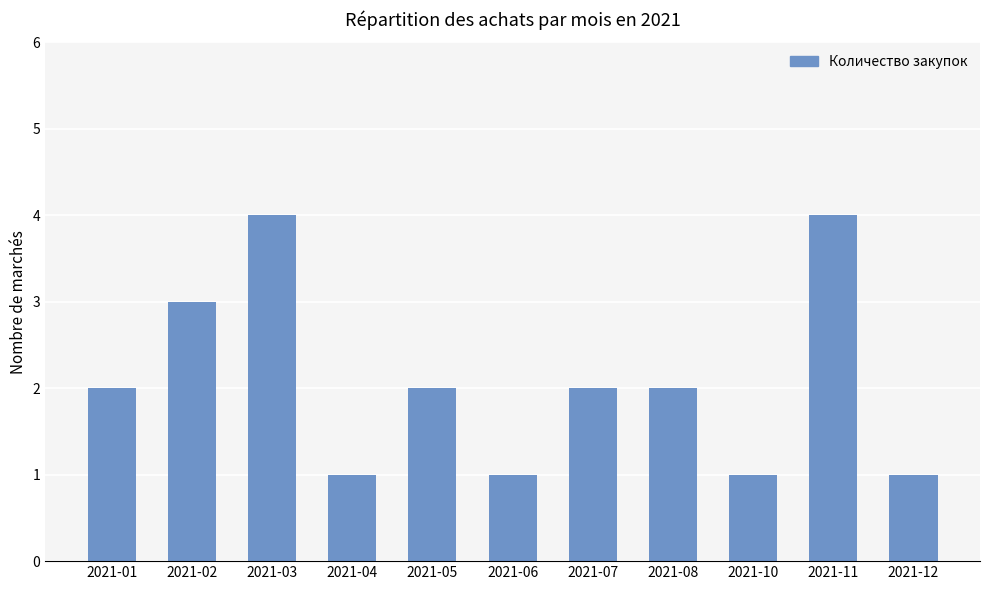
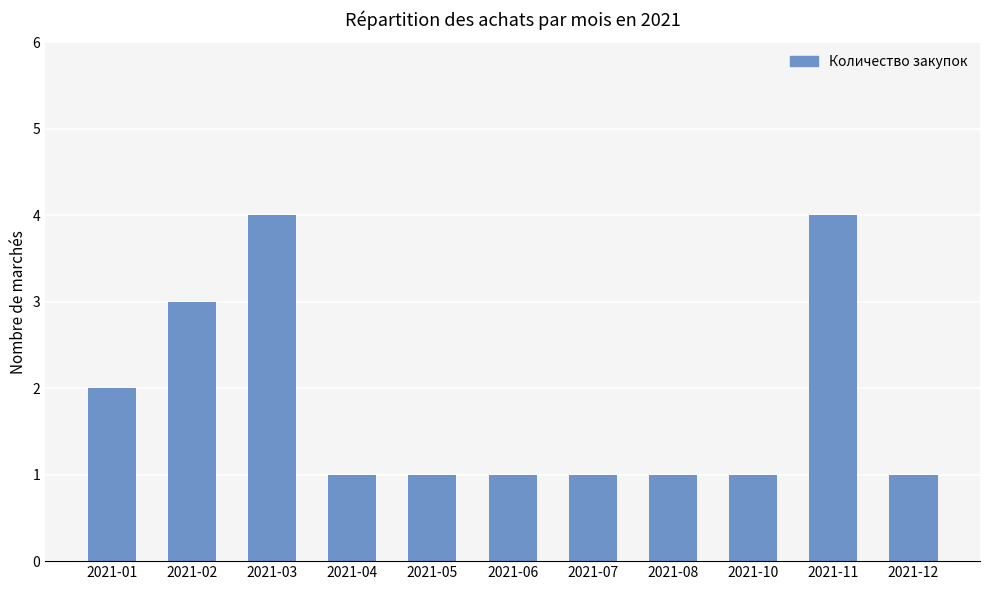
2021-05: 2 -> 1
2021-07: 2 -> 1
2021-08: 2 -> 1
